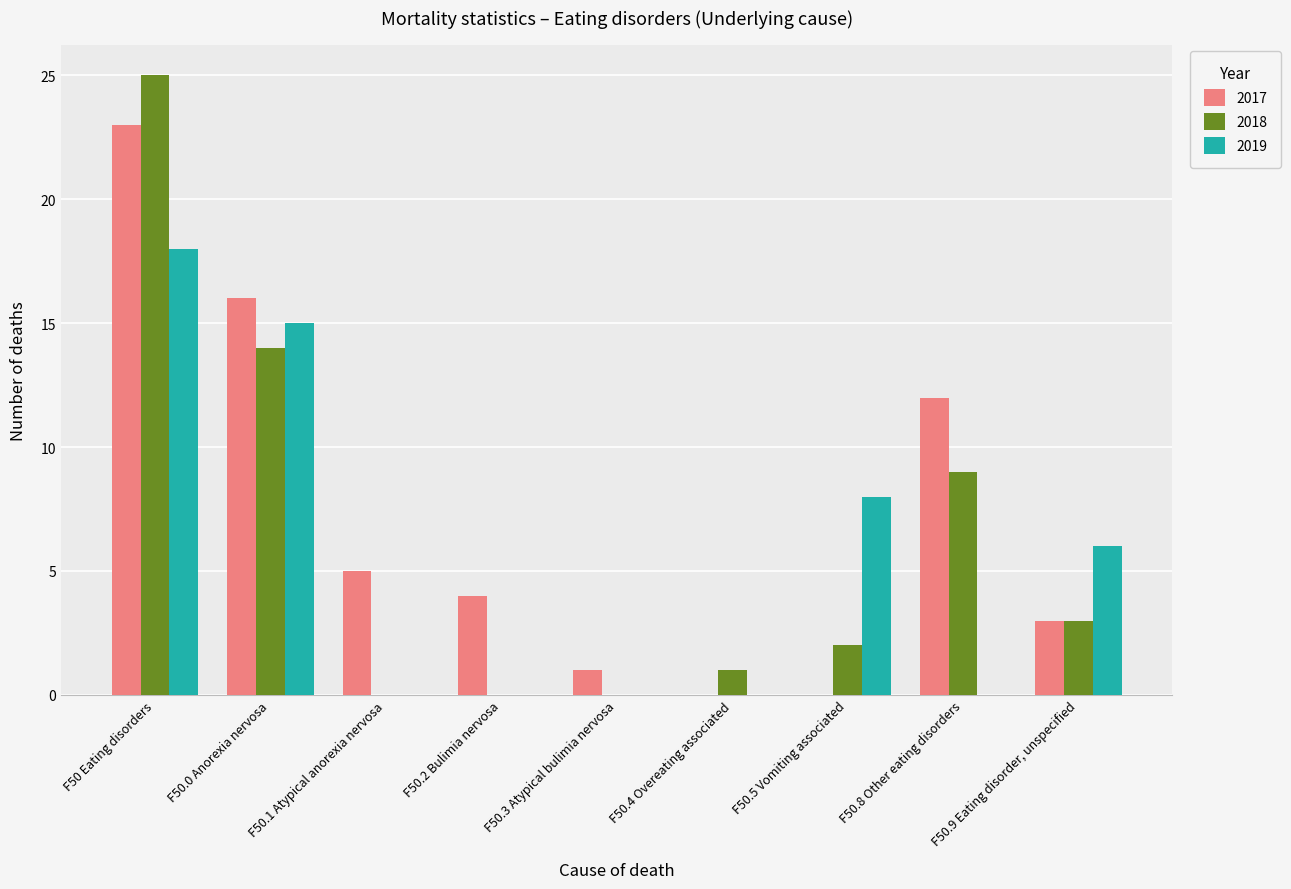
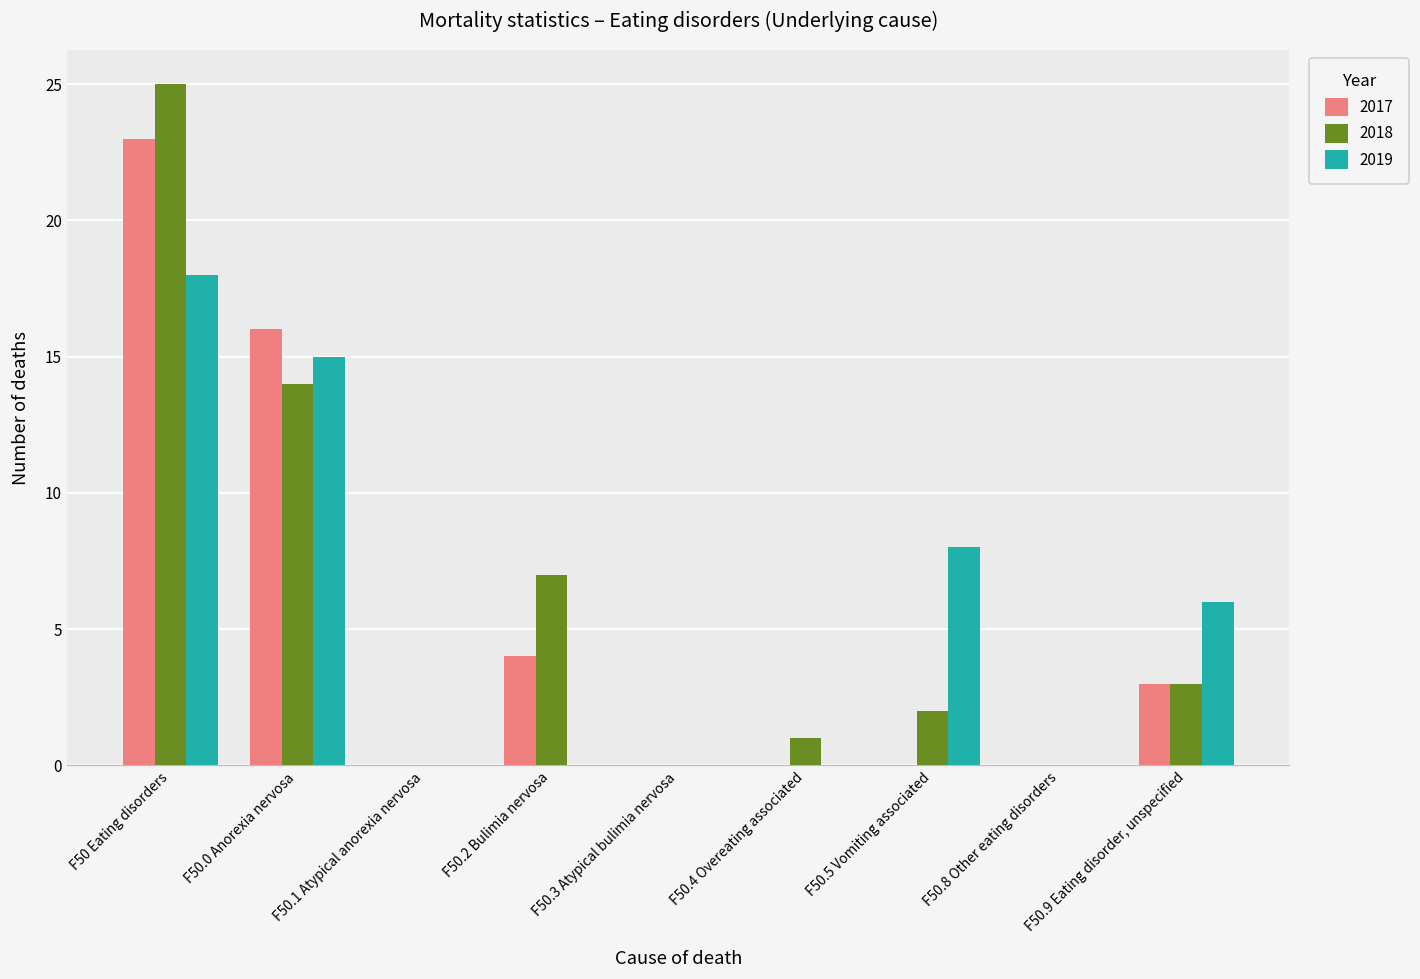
2017, F50.1 Atypical anorexia nervosa: 5 -> 0
2018, F50.2 Bulimia nervosa: 0 -> 7
2017, F50.3 Atypical bulimia nervosa: 1 -> 0
2017, F50.8 Other eating disorders: 12 -> 0
2018, F50.8 Other eating disorders: 9 -> 0
